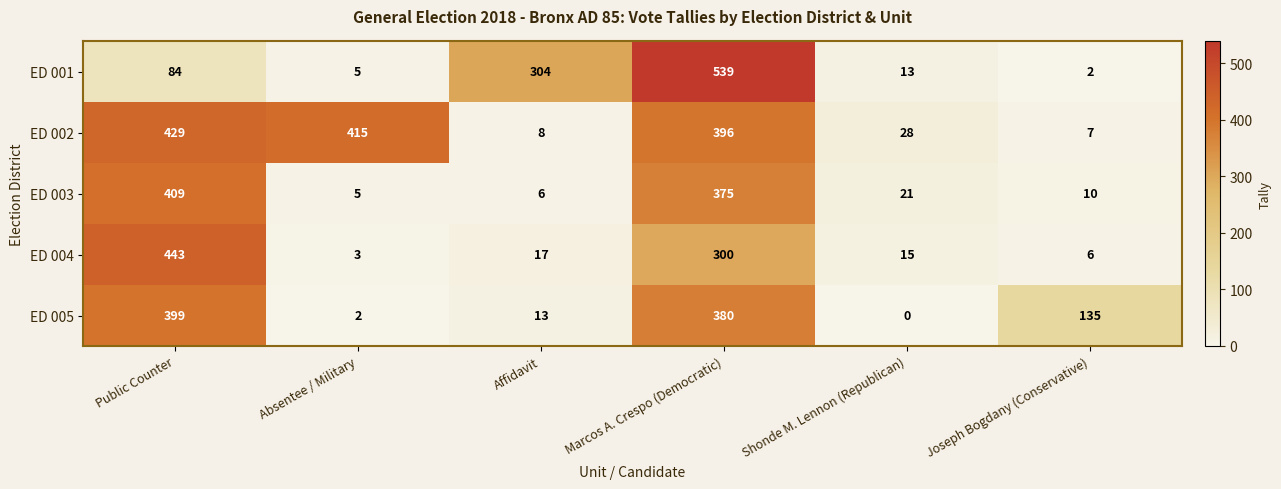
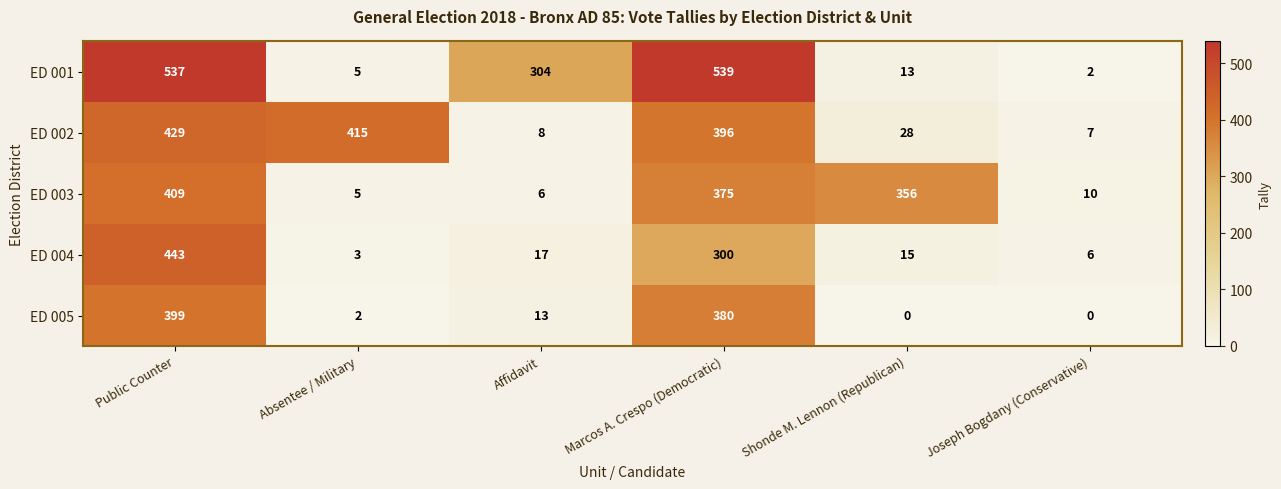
ED 001, Public Counter: 84 -> 537
ED 003, Shonde M. Lennon (Republican): 21 -> 356
ED 005, Joseph Bogdany (Conservative): 135 -> 0
